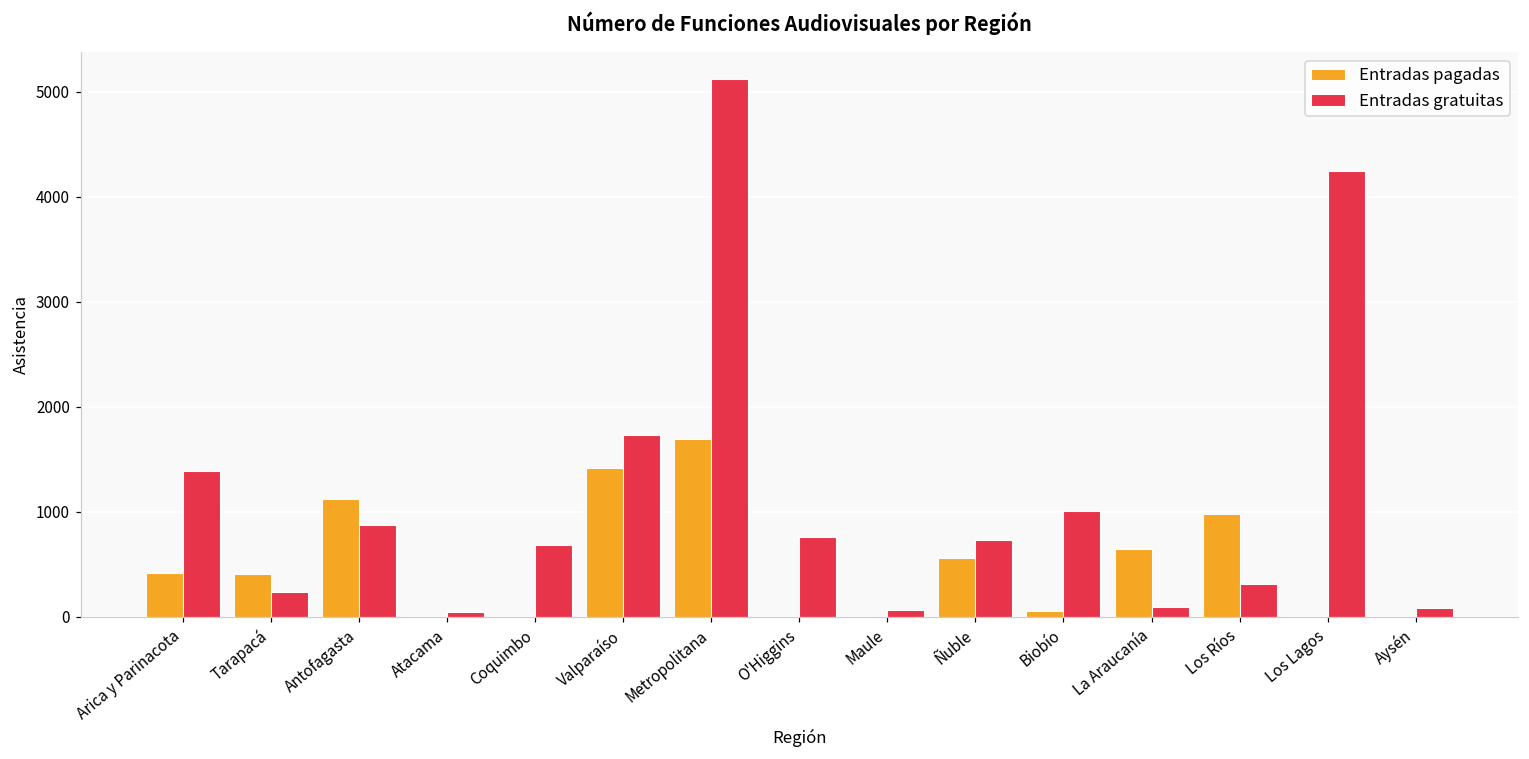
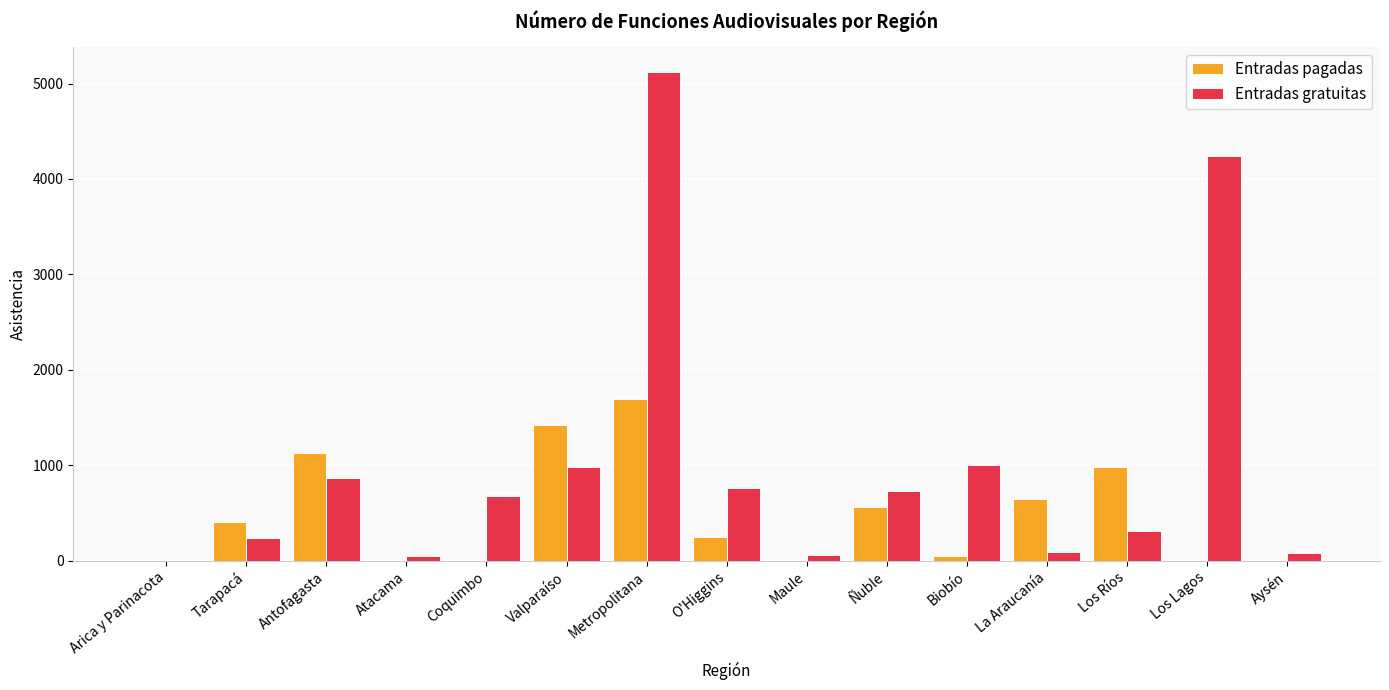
Entradas pagadas, Arica y Parinacota: 400 -> 0
Entradas gratuitas, Arica y Parinacota: 1400 -> 0
Entradas gratuitas, Valparaíso: 1700 -> 1000
Entradas pagadas, O'Higgins: 0 -> 300
